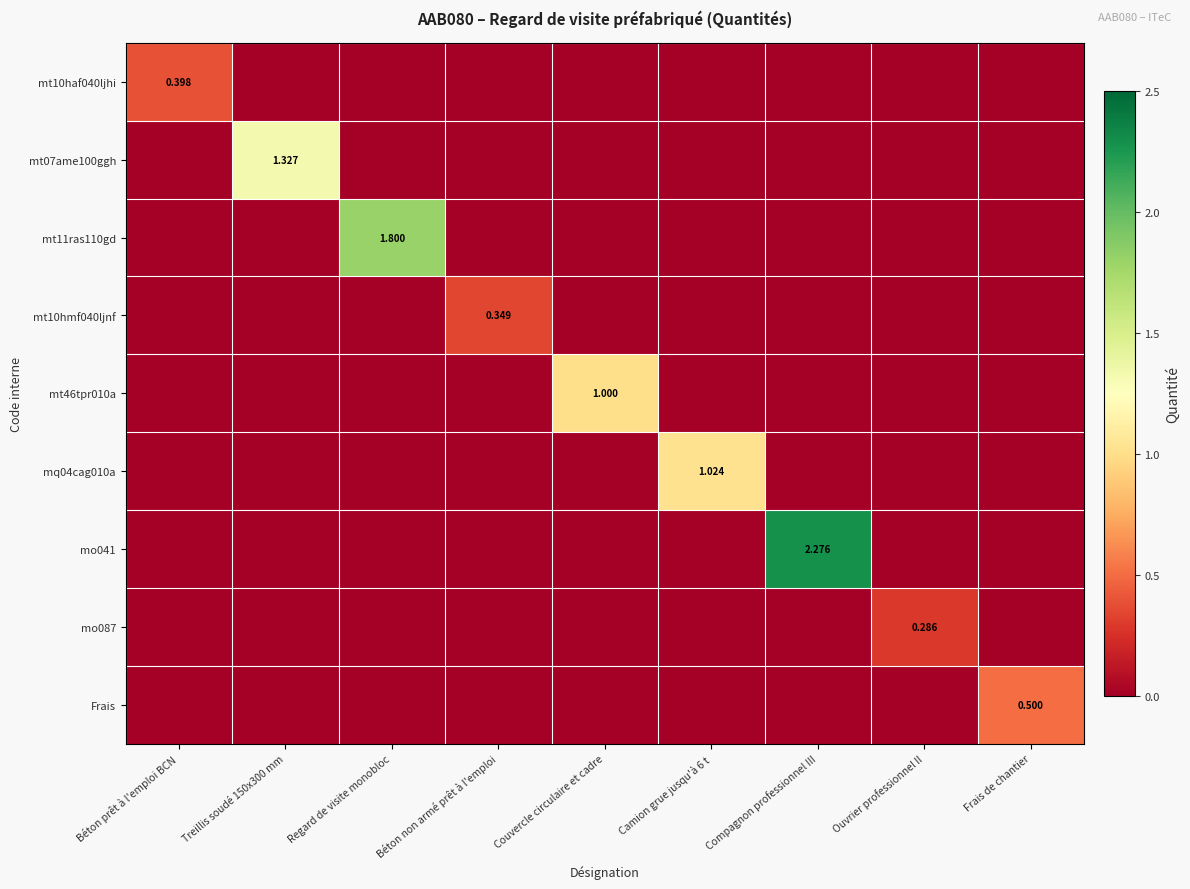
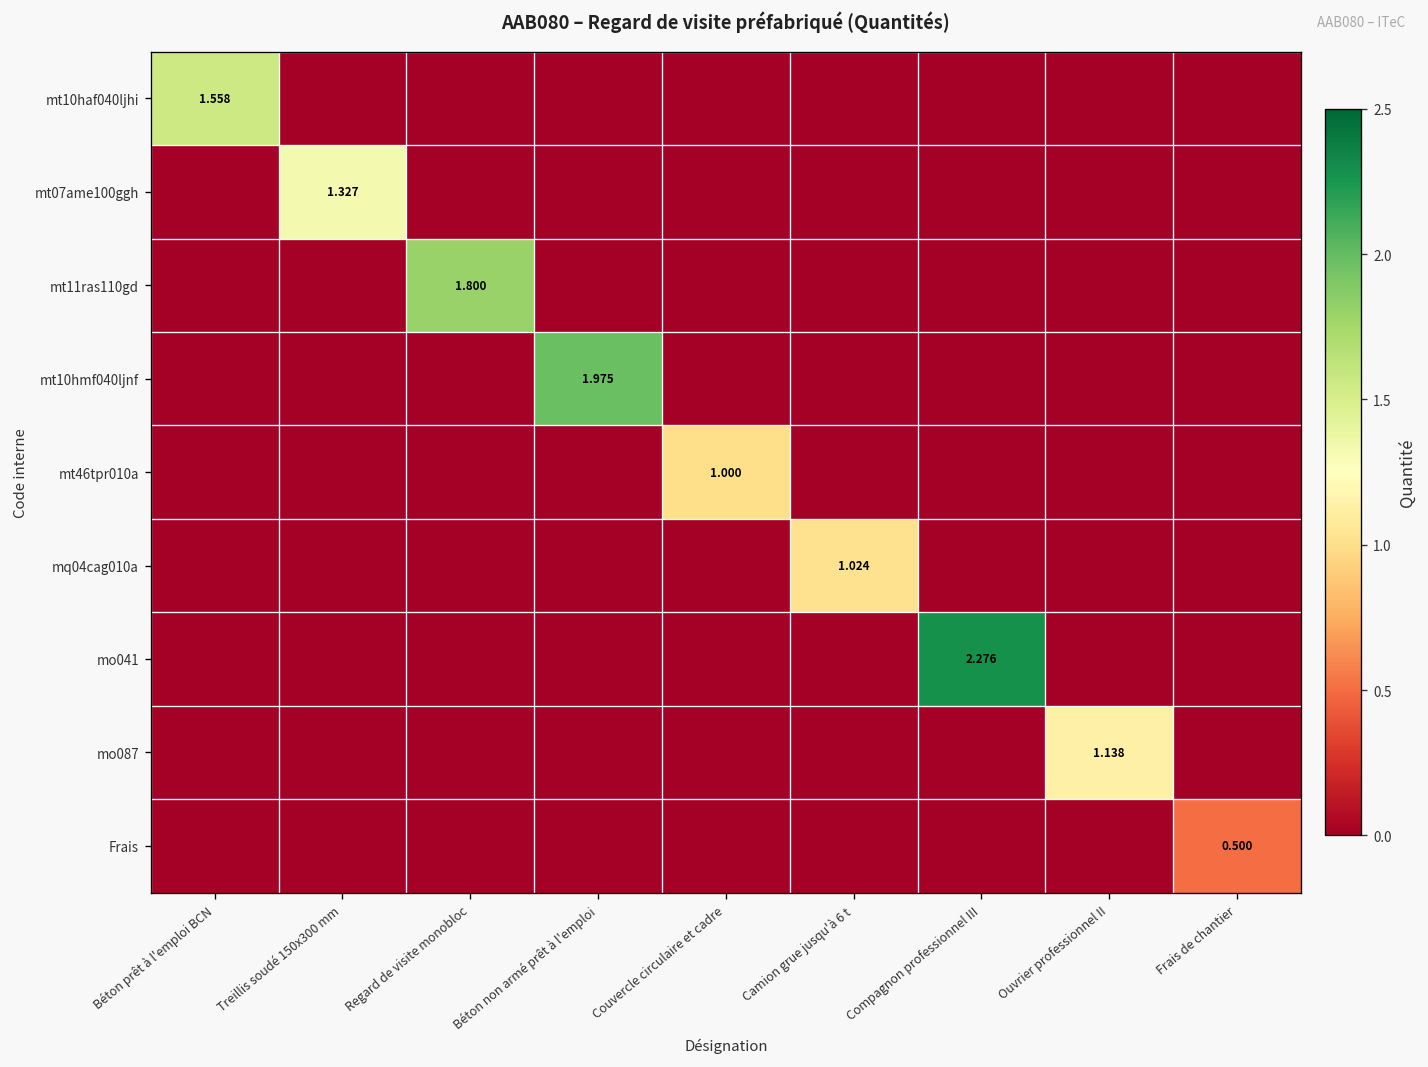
mt10haf040ljhi, Béton prêt à l'emploi BCN: 0.398 -> 1.558
mt10hmf040ljnf, Béton non armé prêt à l'emploi: 0.349 -> 1.975
mo087, Ouvrier professionnel II: 0.286 -> 1.138
